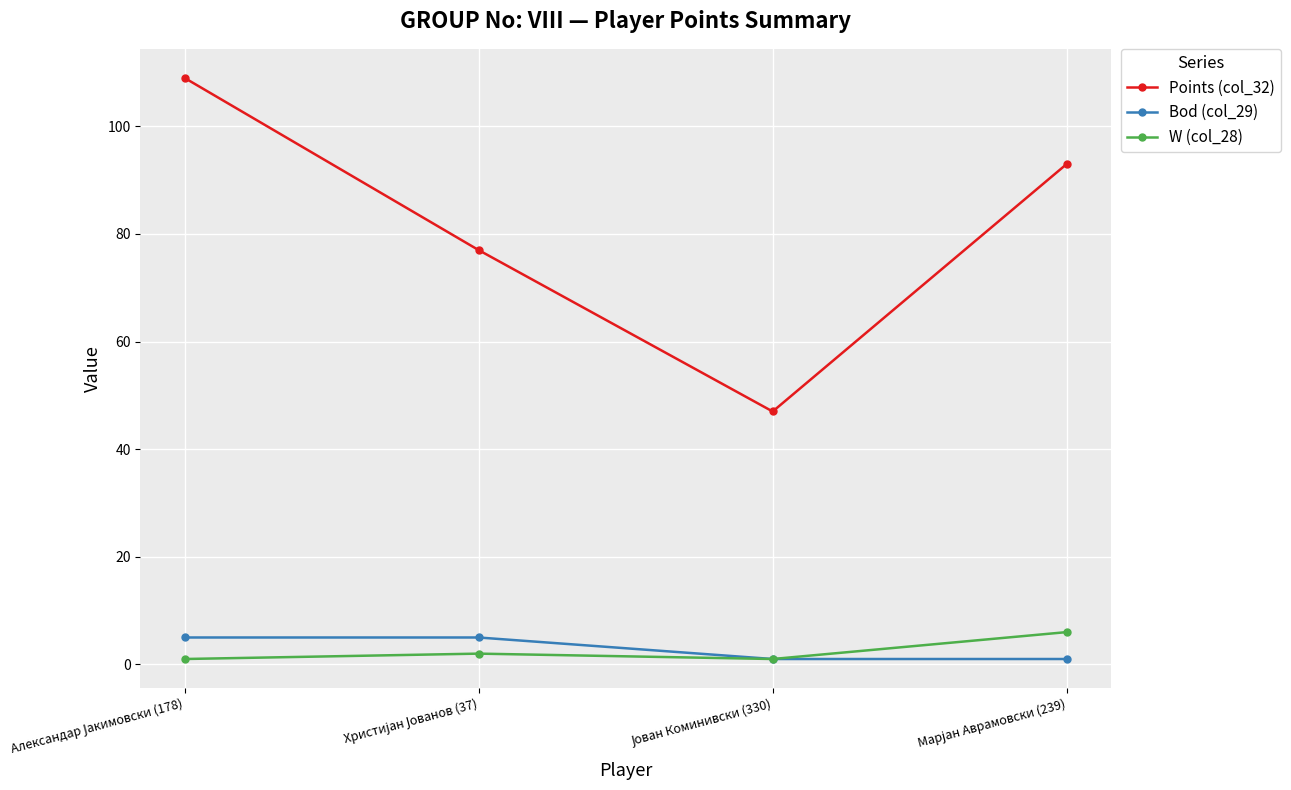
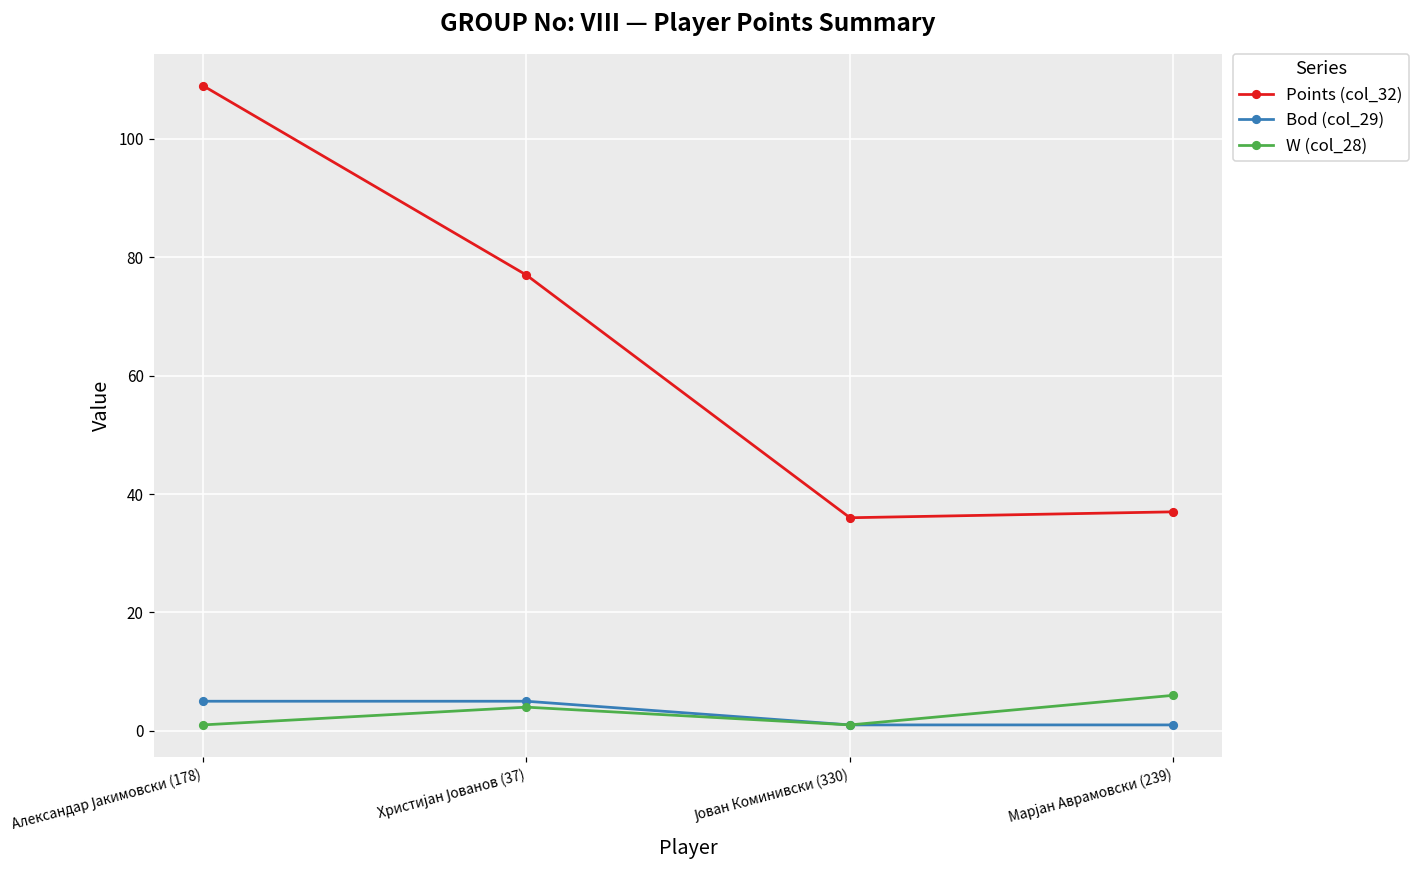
W (col_28), Христијан Јованов (37): 2 -> 4
Points (col_32), Јован Коминивски (330): 47 -> 36
Points (col_32), Марјан Аврамовски (239): 93 -> 37
